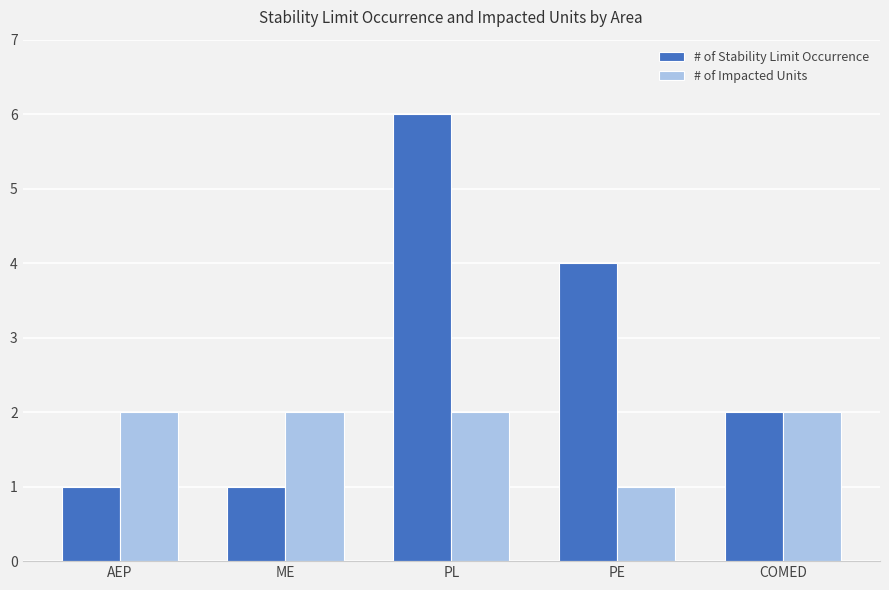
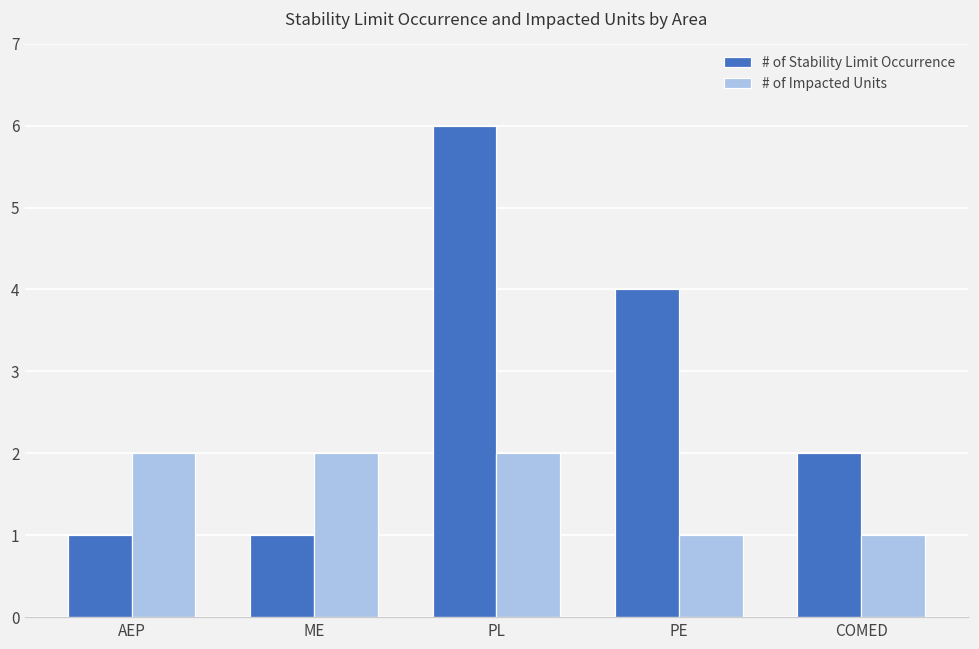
# of Impacted Units, COMED: 2 -> 1
